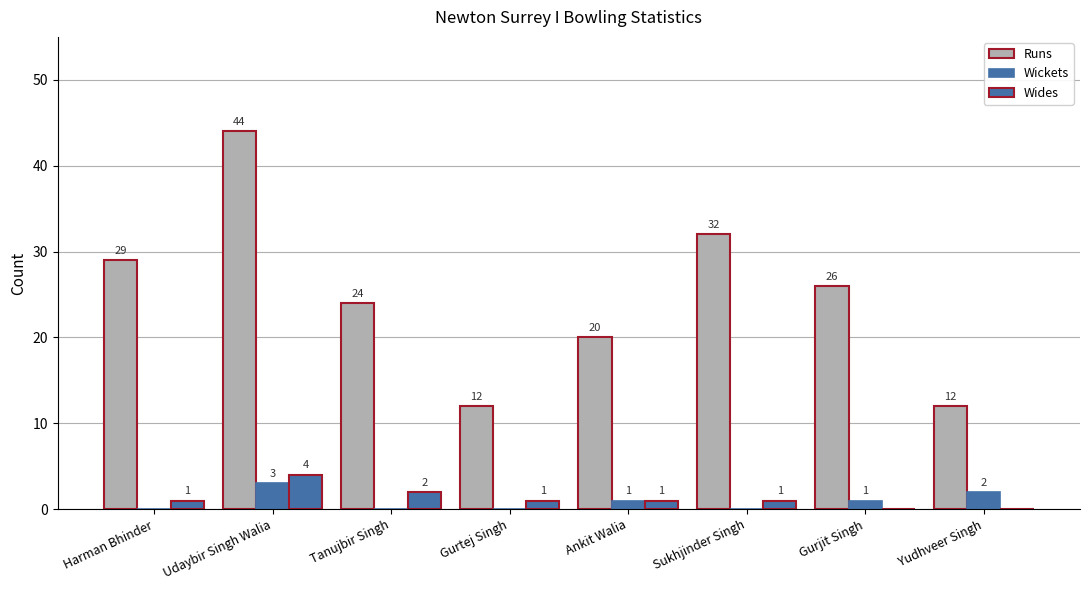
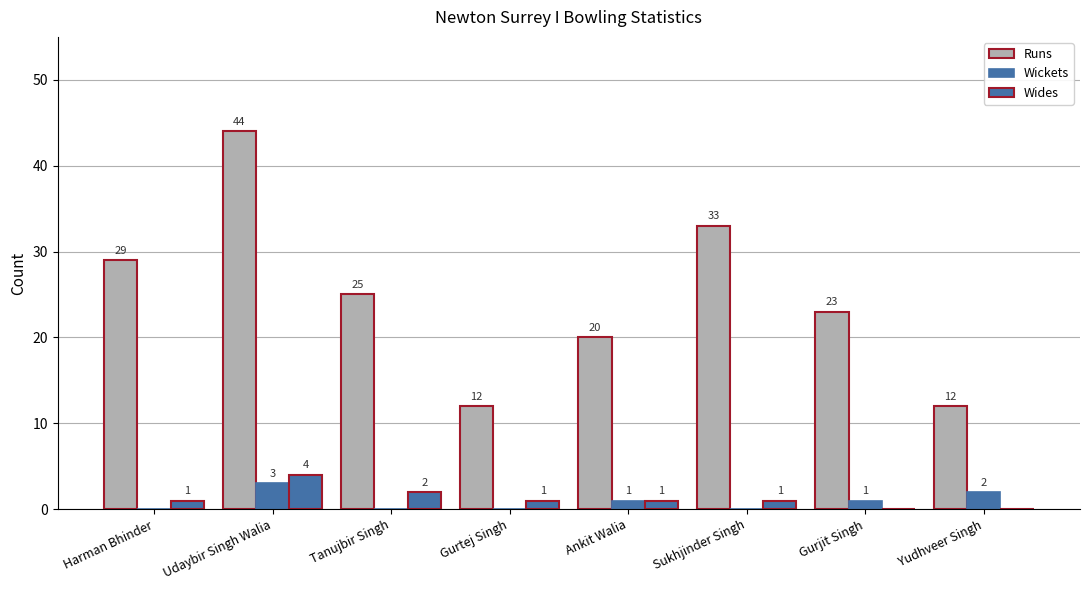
Runs, Tanujbir Singh: 24 -> 25
Runs, Sukhjinder Singh: 32 -> 33
Runs, Gurjit Singh: 26 -> 23
